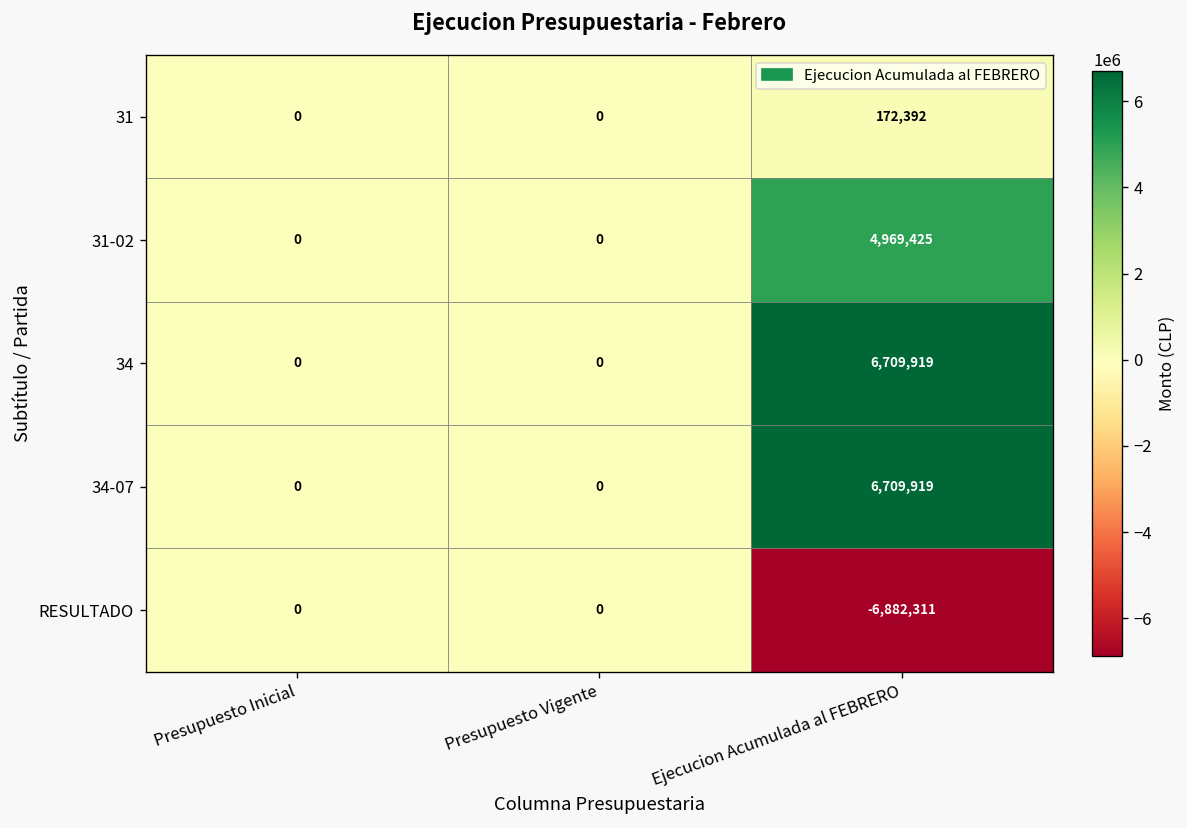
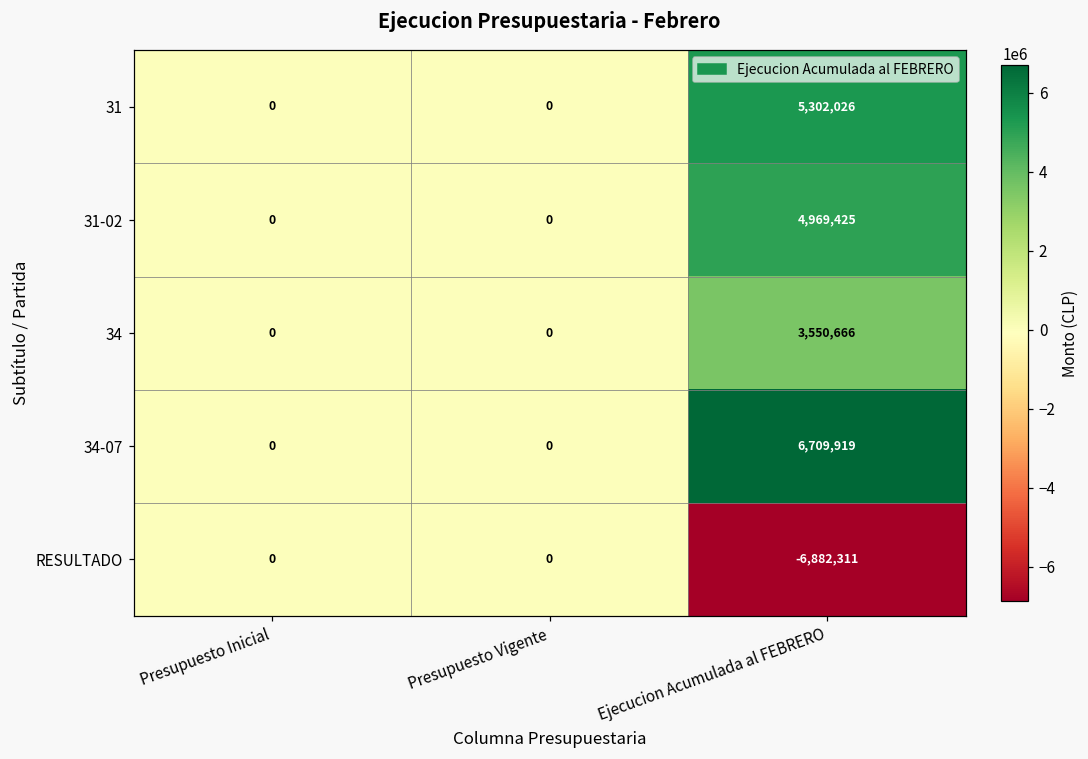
31, Ejecucion Acumulada al FEBRERO: 172,392 -> 5,302,026
34, Ejecucion Acumulada al FEBRERO: 6,709,919 -> 3,550,666
